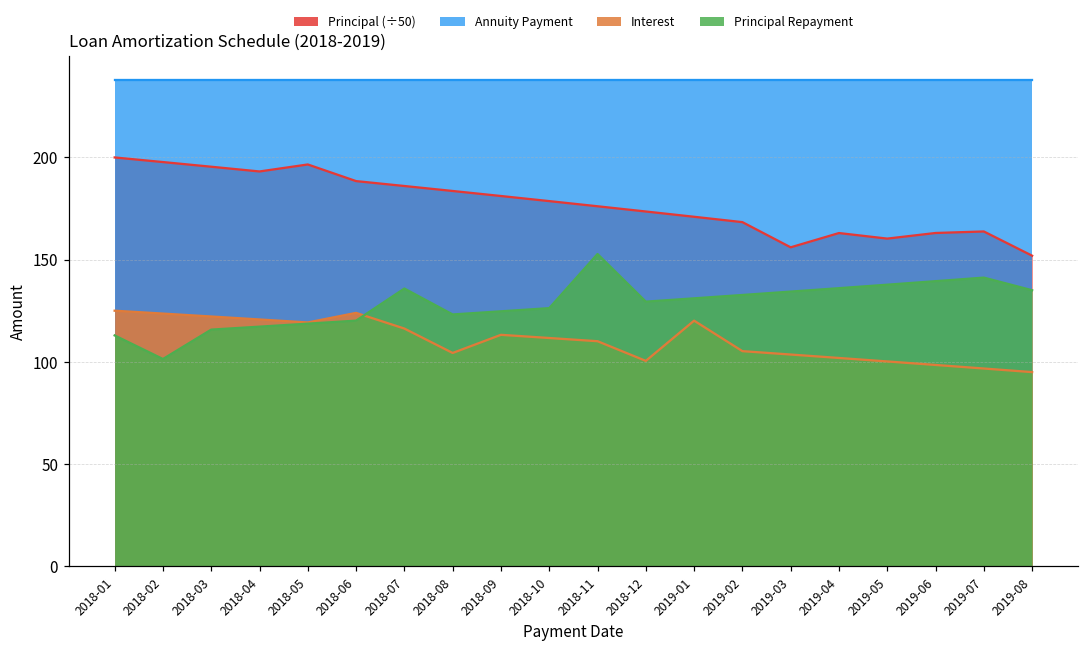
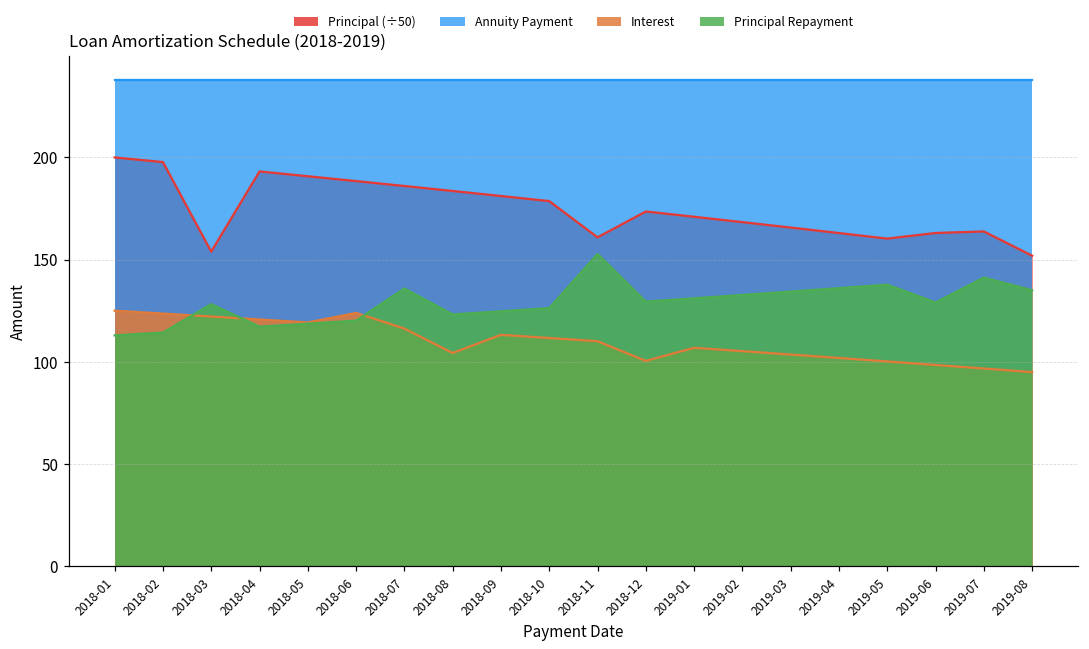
Principal Repayment, 2018-02: 101 -> 114
Principal (÷50), 2018-03: 195 -> 154
Principal Repayment, 2018-03: 116 -> 128
Principal (÷50), 2018-05: 197 -> 191
Principal (÷50), 2018-11: 176 -> 161
Interest, 2019-01: 120 -> 107
Principal (÷50), 2019-03: 156 -> 166
Principal Repayment, 2019-06: 139 -> 129
